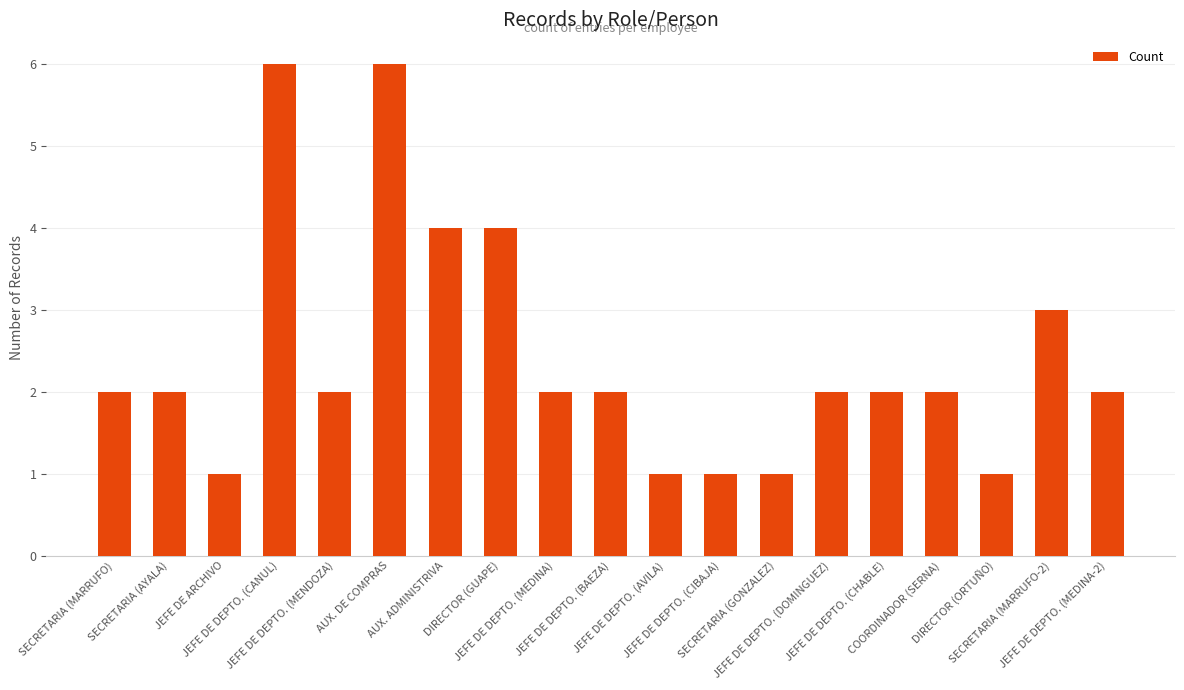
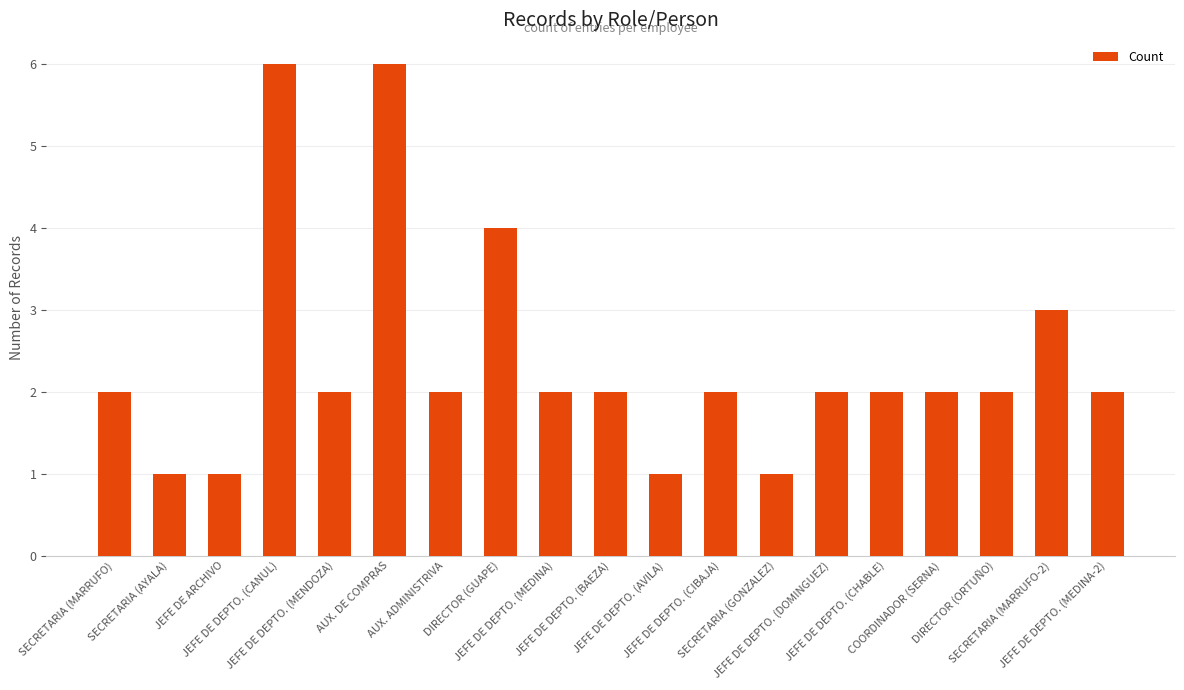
SECRETARIA (AYALA): 2 -> 1
AUX. ADMINISTRIVA: 4 -> 2
JEFE DE DEPTO. (CIBAJA): 1 -> 2
DIRECTOR (ORTUÑO): 1 -> 2
